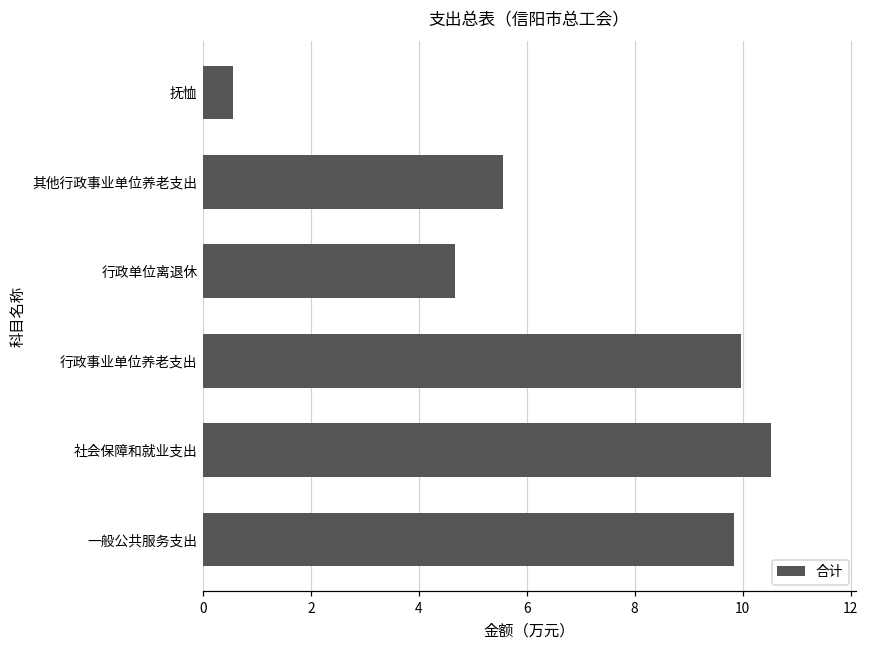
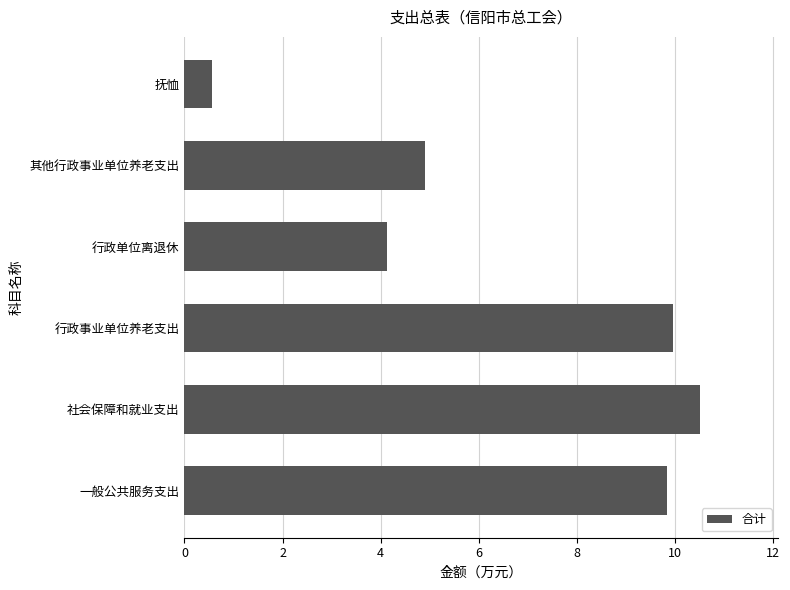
其他行政事业单位养老支出: 5.6 -> 4.9
行政单位离退休: 4.7 -> 4.1
